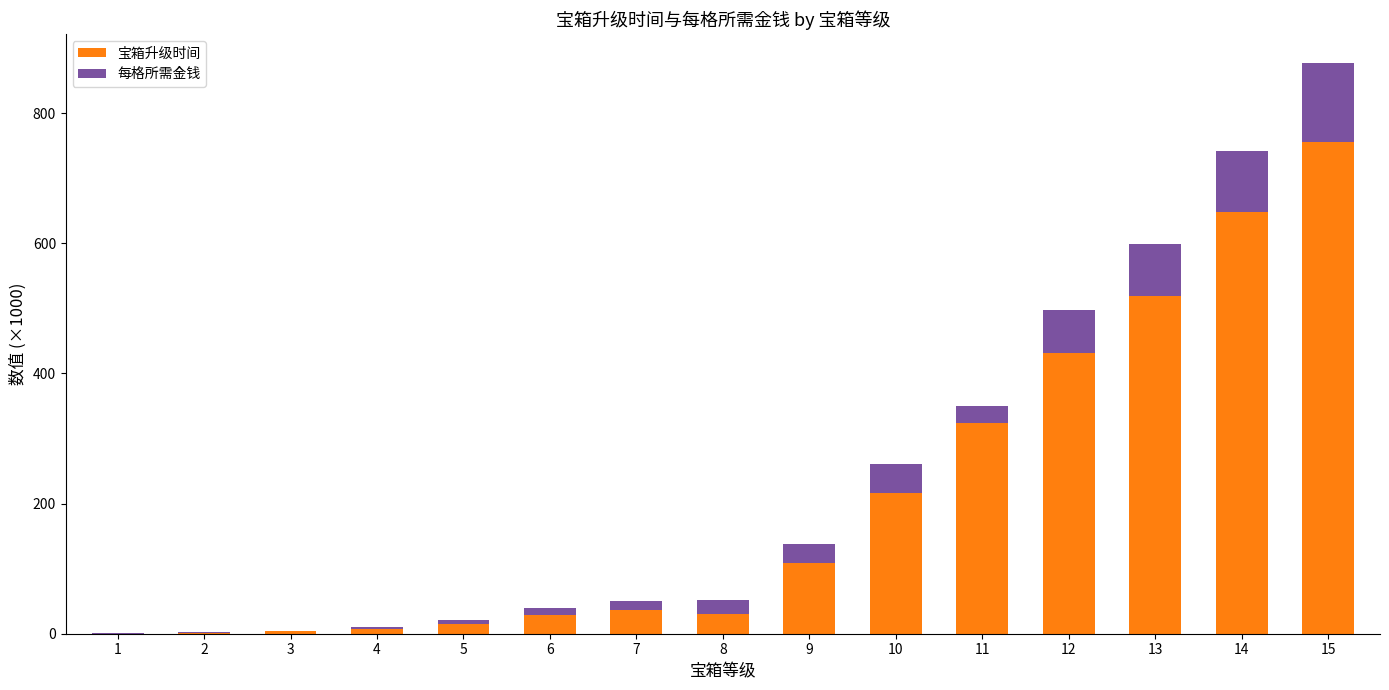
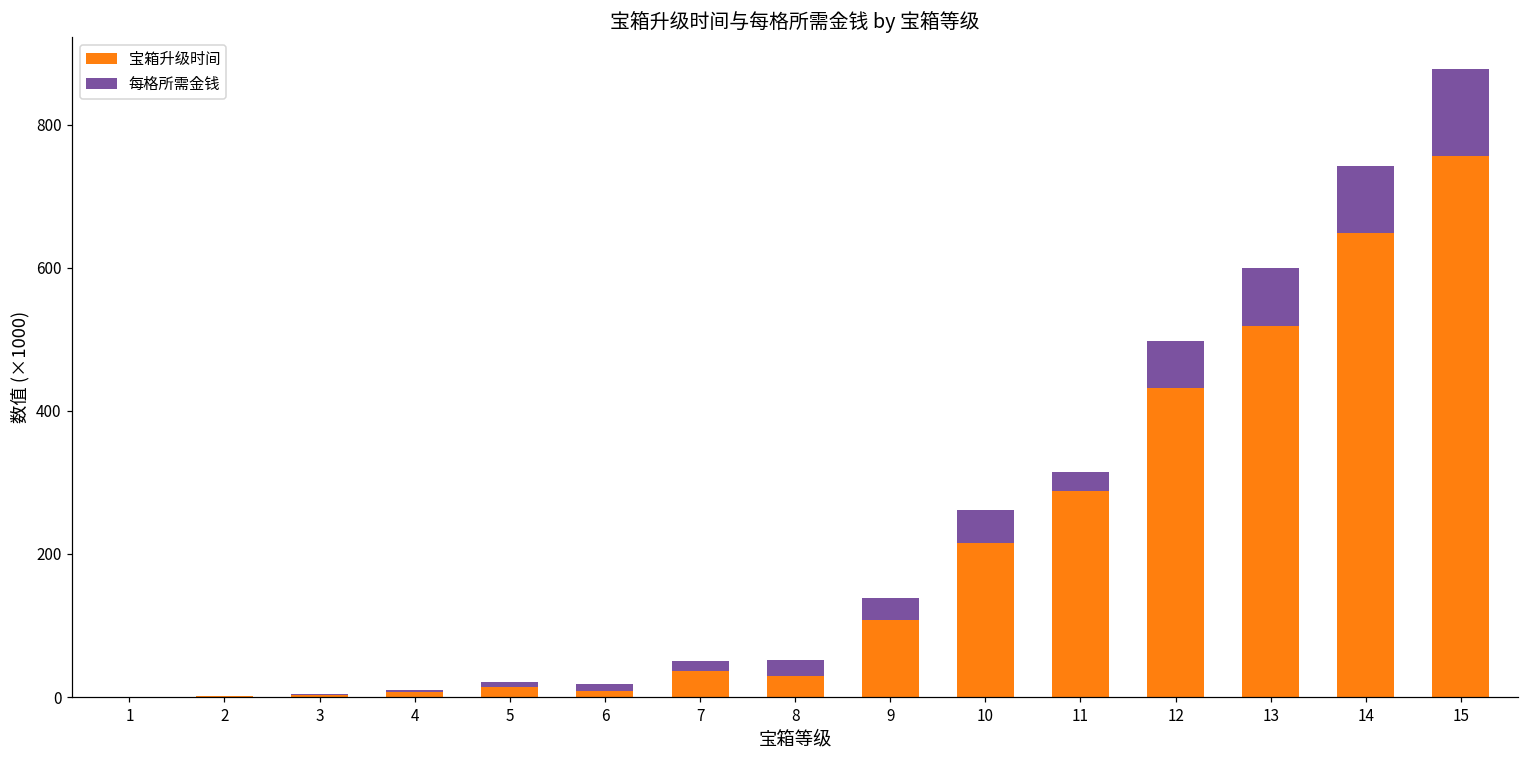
宝箱升级时间, 6: 30 -> 10
宝箱升级时间, 11: 320 -> 290
